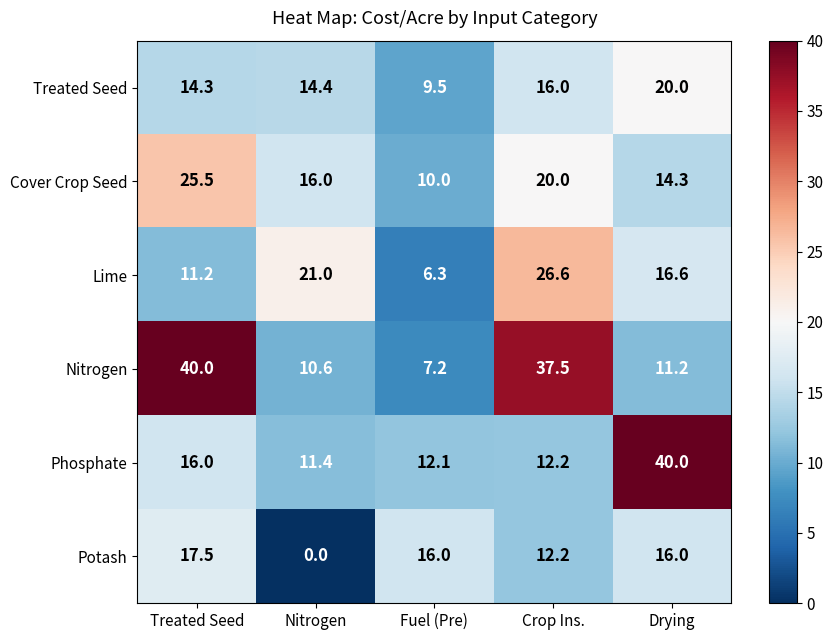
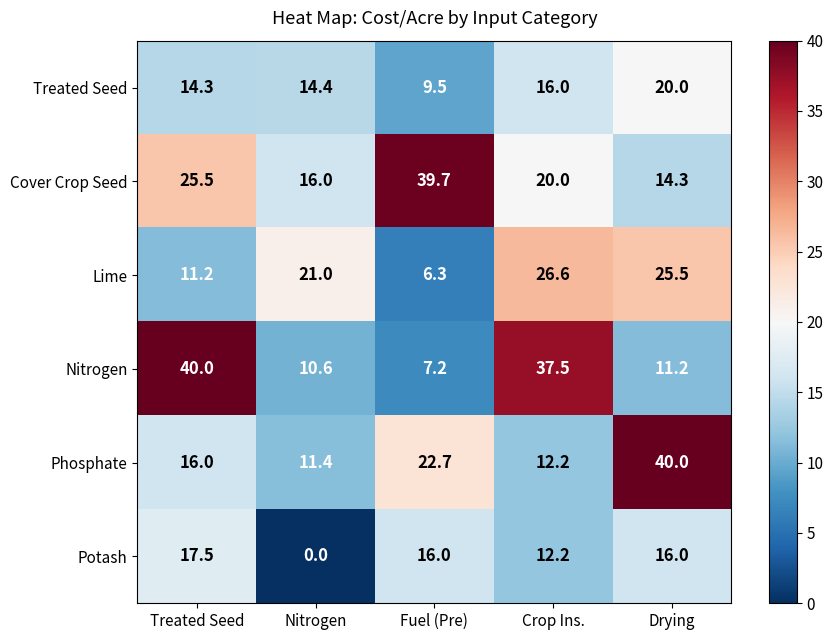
Cover Crop Seed, Fuel (Pre): 10.0 -> 39.7
Lime, Drying: 16.6 -> 25.5
Phosphate, Fuel (Pre): 12.1 -> 22.7
